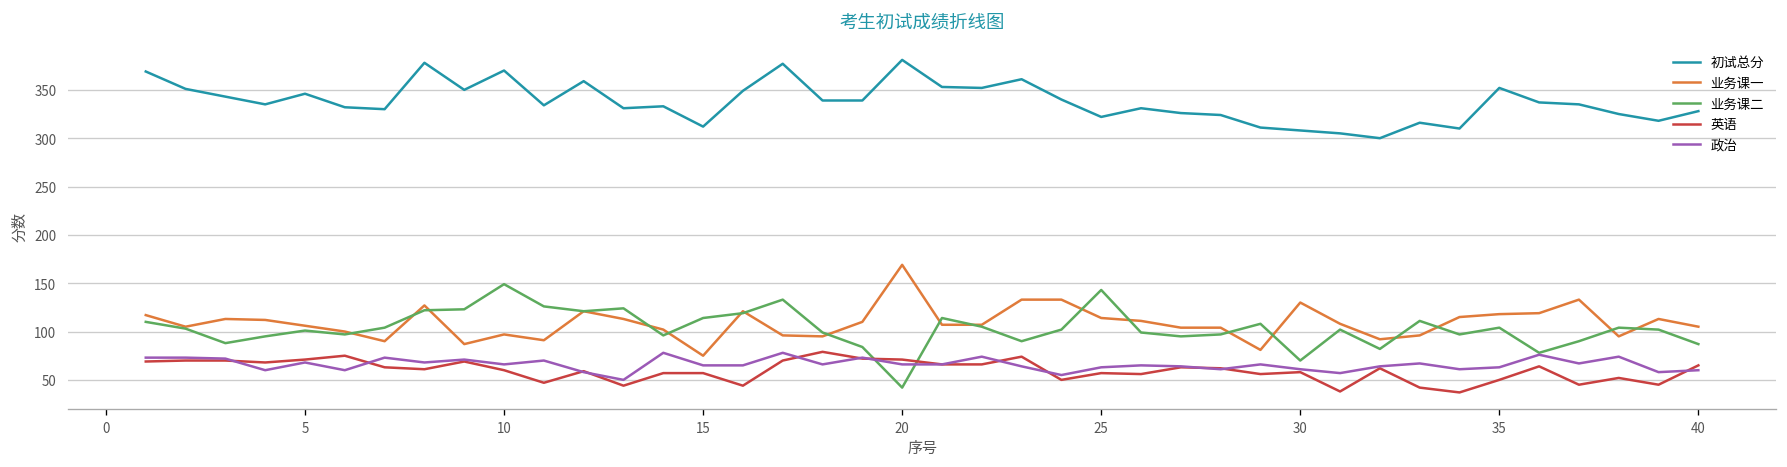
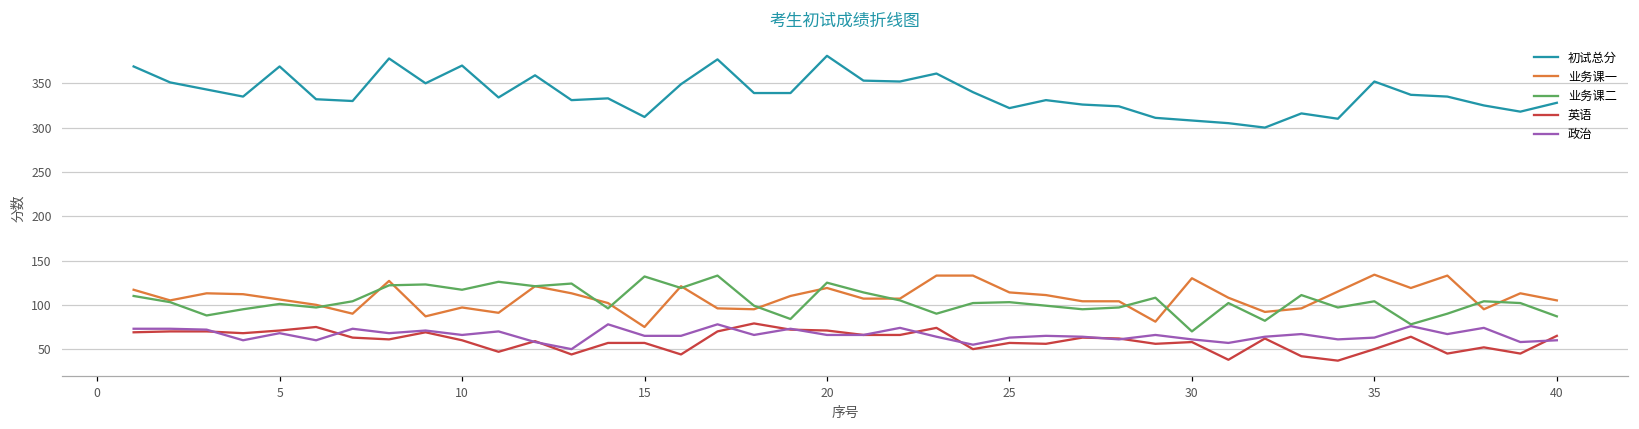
初试总分, 5: 350 -> 370
业务课二, 10: 150 -> 120
业务课二, 15: 110 -> 130
业务课一, 20: 170 -> 120
业务课二, 20: 40 -> 130
业务课二, 25: 140 -> 100
业务课一, 35: 120 -> 130
